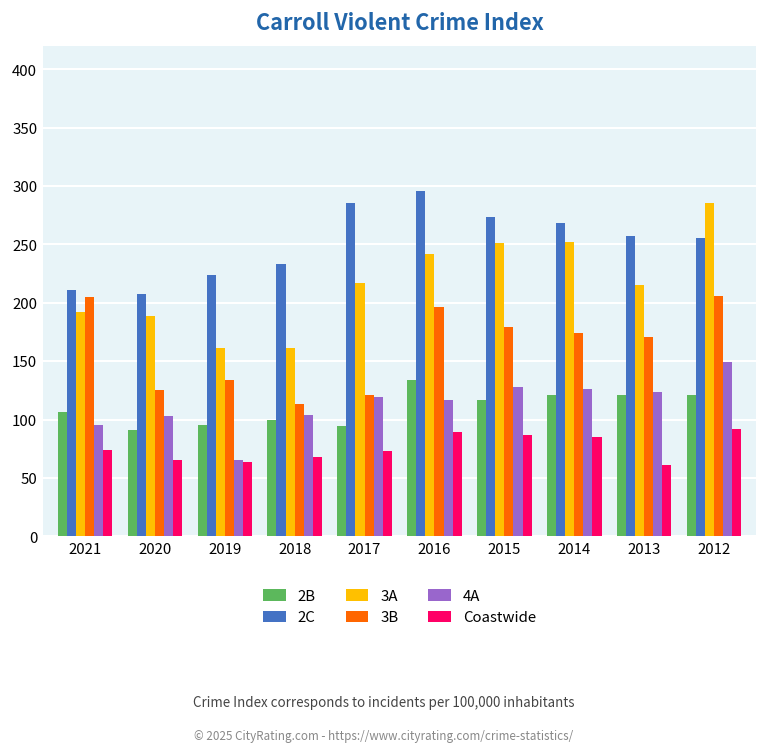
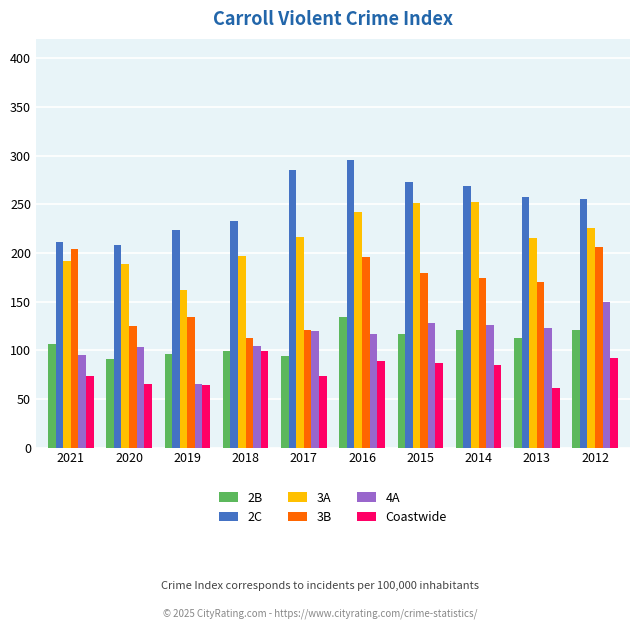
3A, 2018: 160 -> 200
Coastwide, 2018: 70 -> 100
2B, 2013: 120 -> 110
3A, 2012: 290 -> 230
